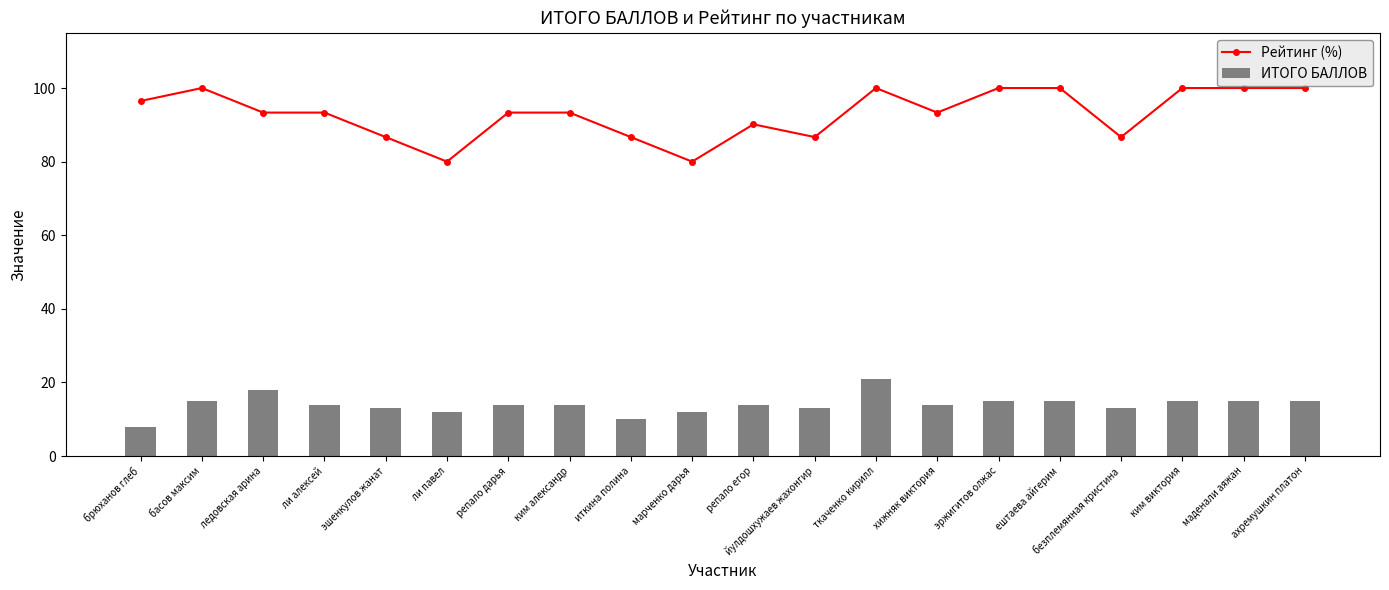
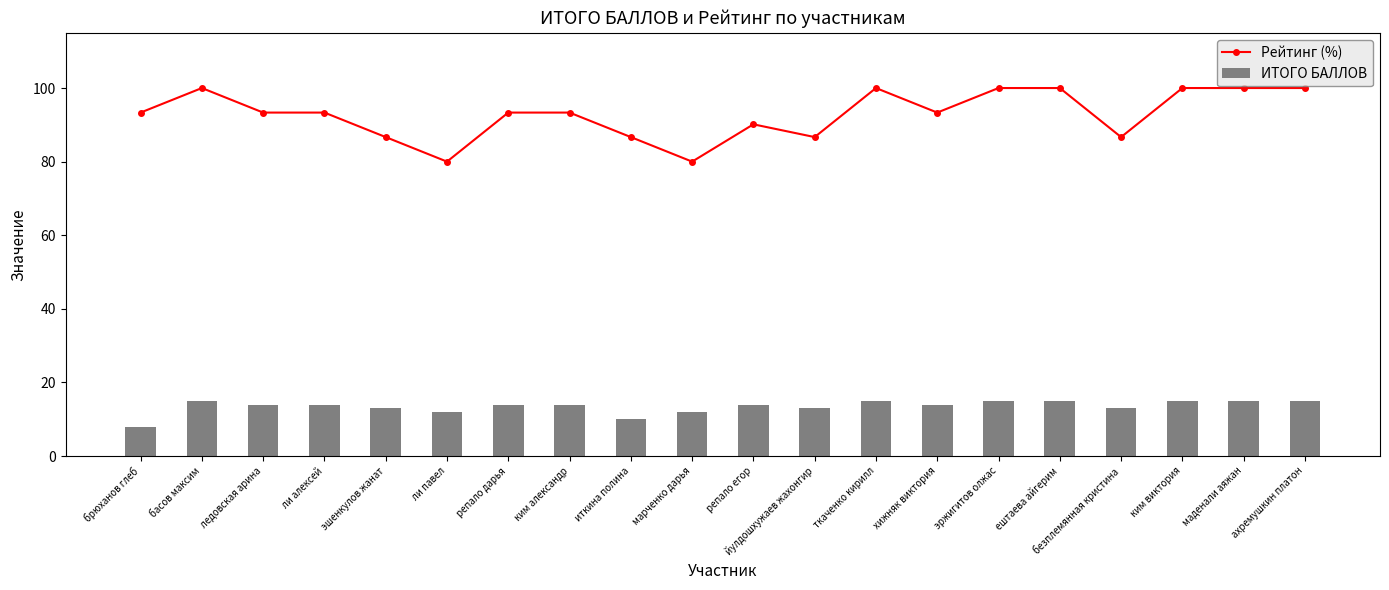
Рейтинг (%), брюханов глеб: 96 -> 93
ИТОГО БАЛЛОВ, ледовская арина: 18 -> 14
ИТОГО БАЛЛОВ, ткаченко кирилл: 21 -> 15
